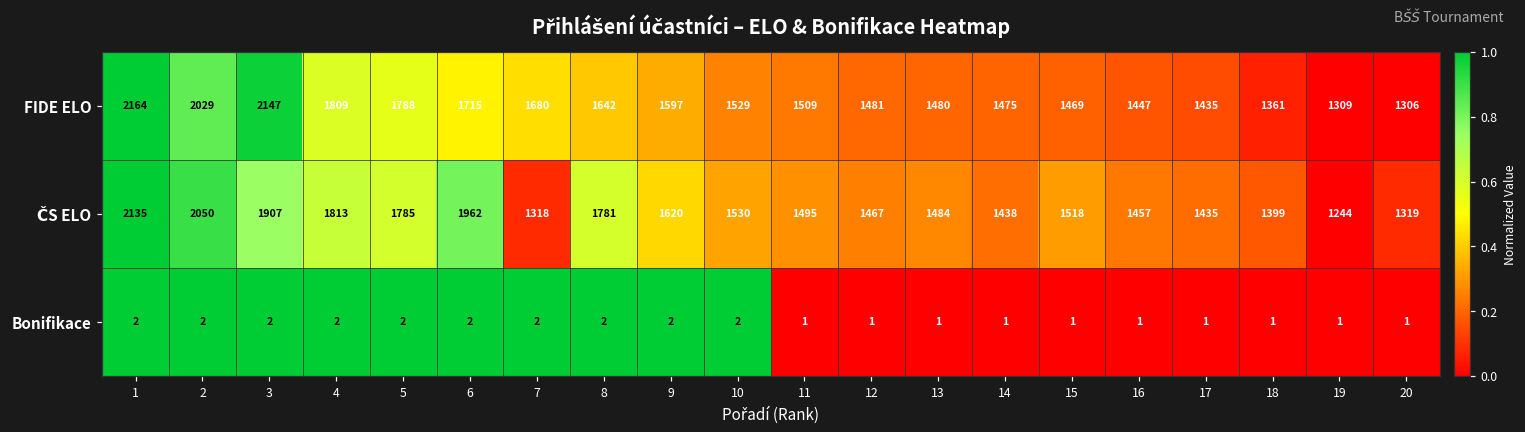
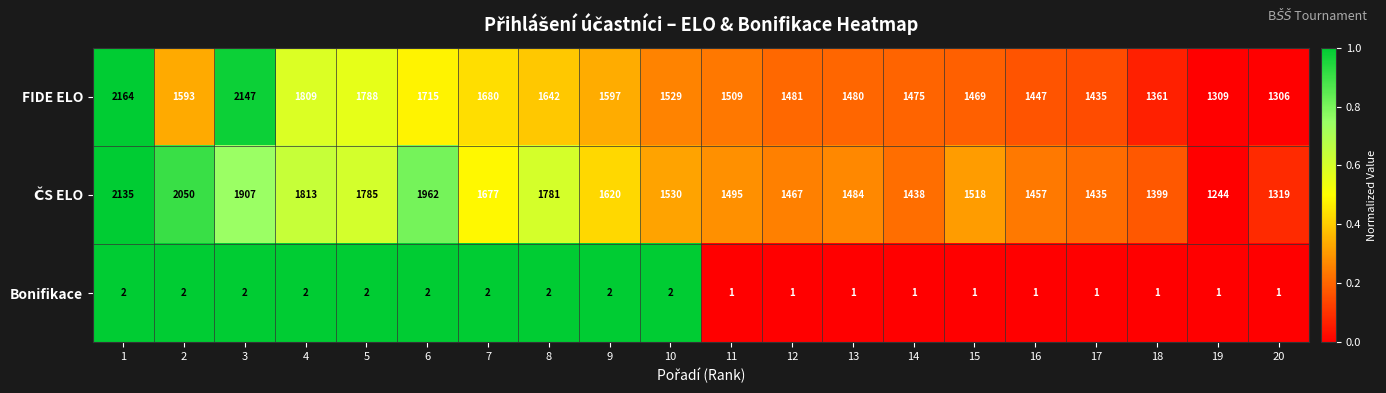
FIDE ELO, 2: 2029 -> 1593
ČS ELO, 7: 1318 -> 1677
